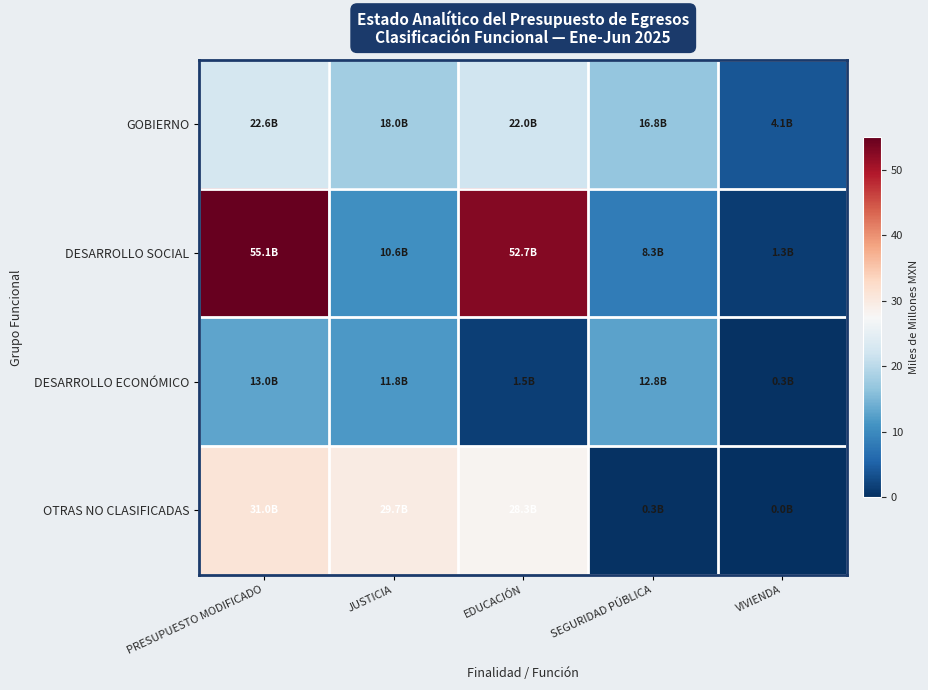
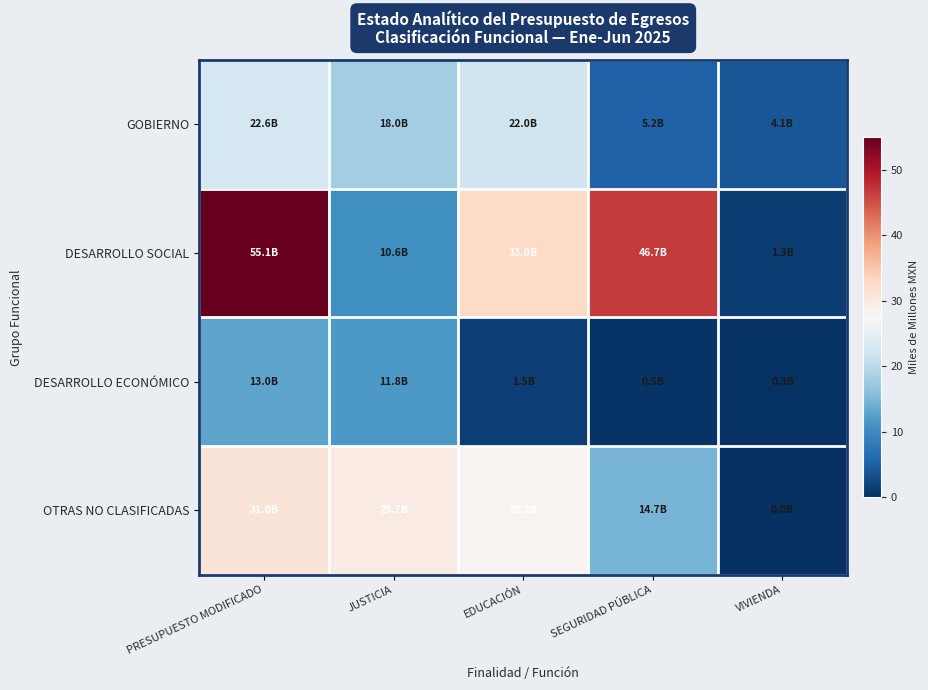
GOBIERNO, SEGURIDAD PÚBLICA: 16.8B -> 5.2B
DESARROLLO SOCIAL, EDUCACIÓN: 52.7B -> 33.0B
DESARROLLO SOCIAL, SEGURIDAD PÚBLICA: 8.3B -> 46.7B
DESARROLLO ECONÓMICO, SEGURIDAD PÚBLICA: 12.8B -> 0.5B
OTRAS NO CLASIFICADAS, SEGURIDAD PÚBLICA: 0.3B -> 14.7B
